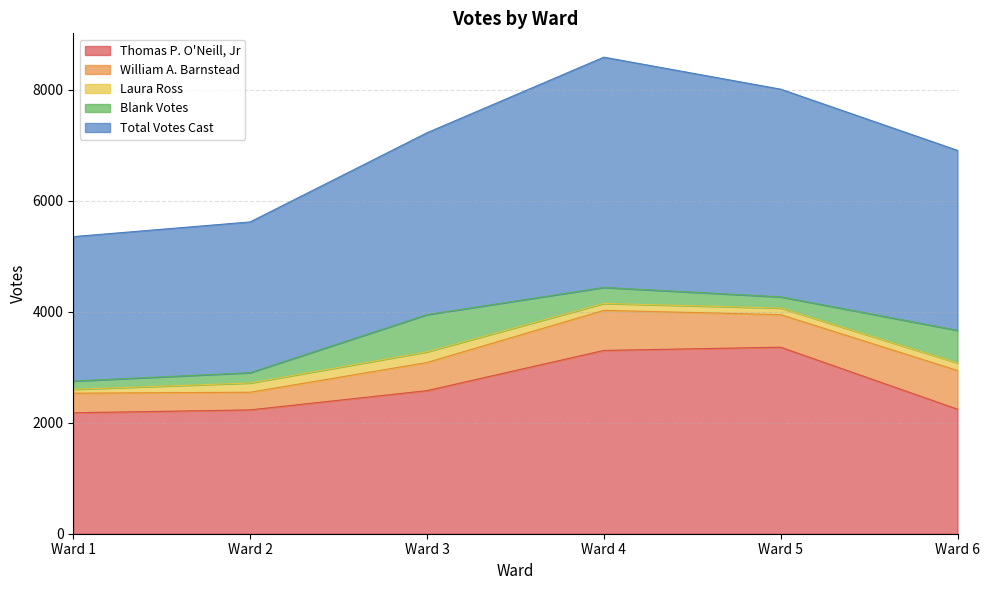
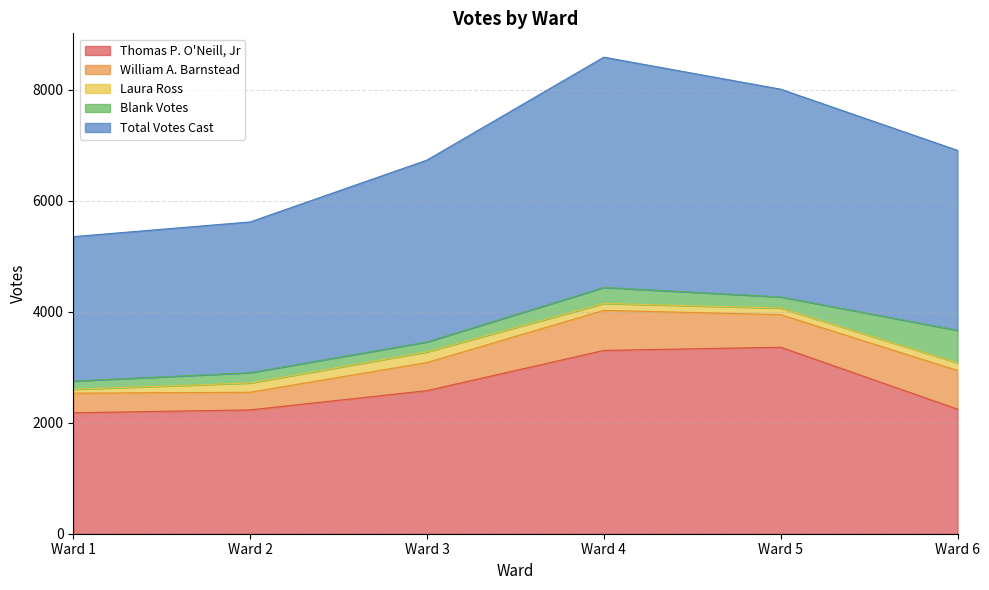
Blank Votes, Ward 3: 700 -> 200
